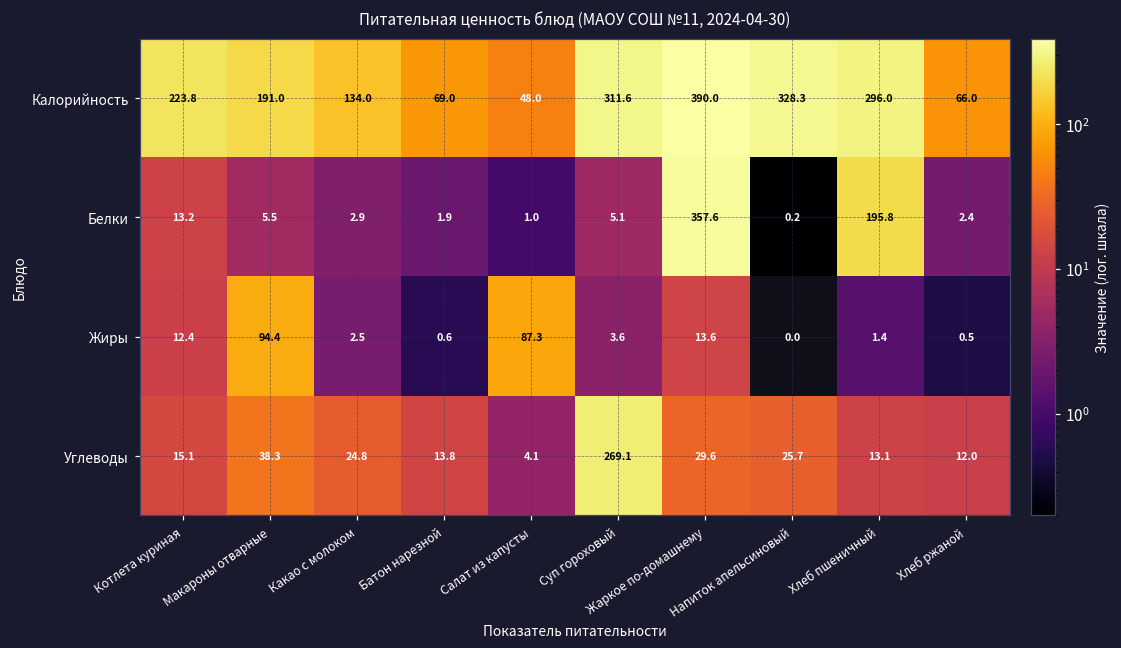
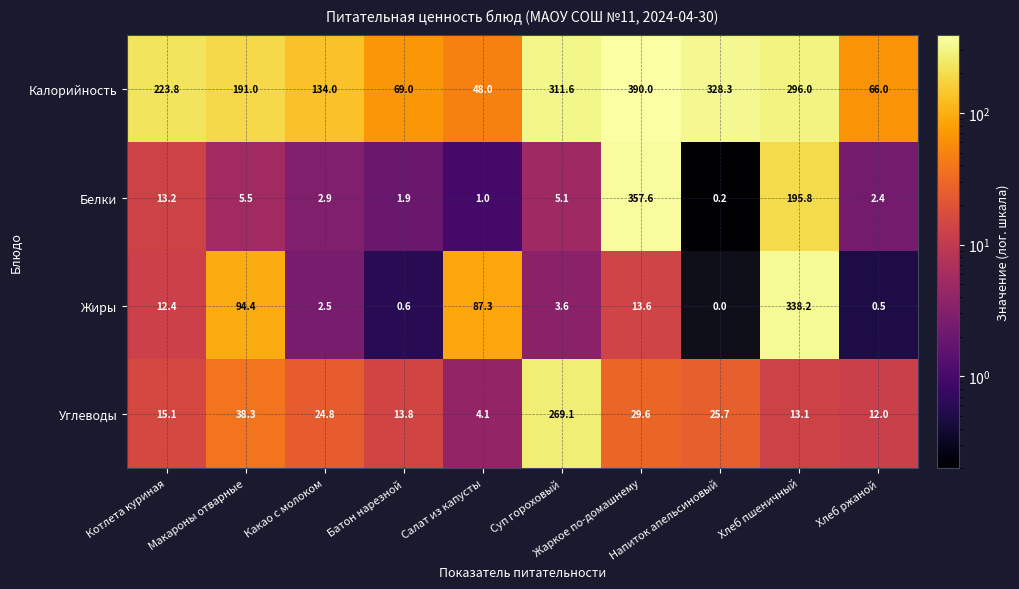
Жиры, Хлеб пшеничный: 1.4 -> 338.2
